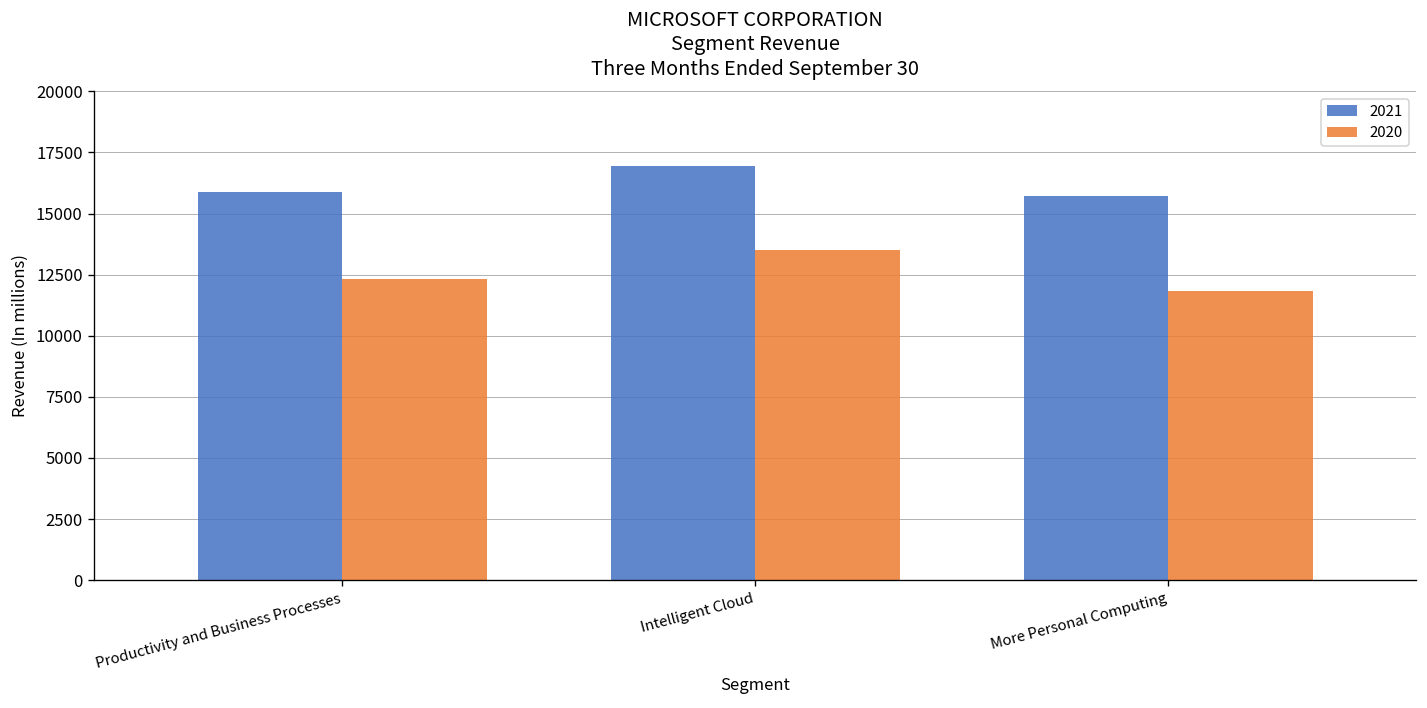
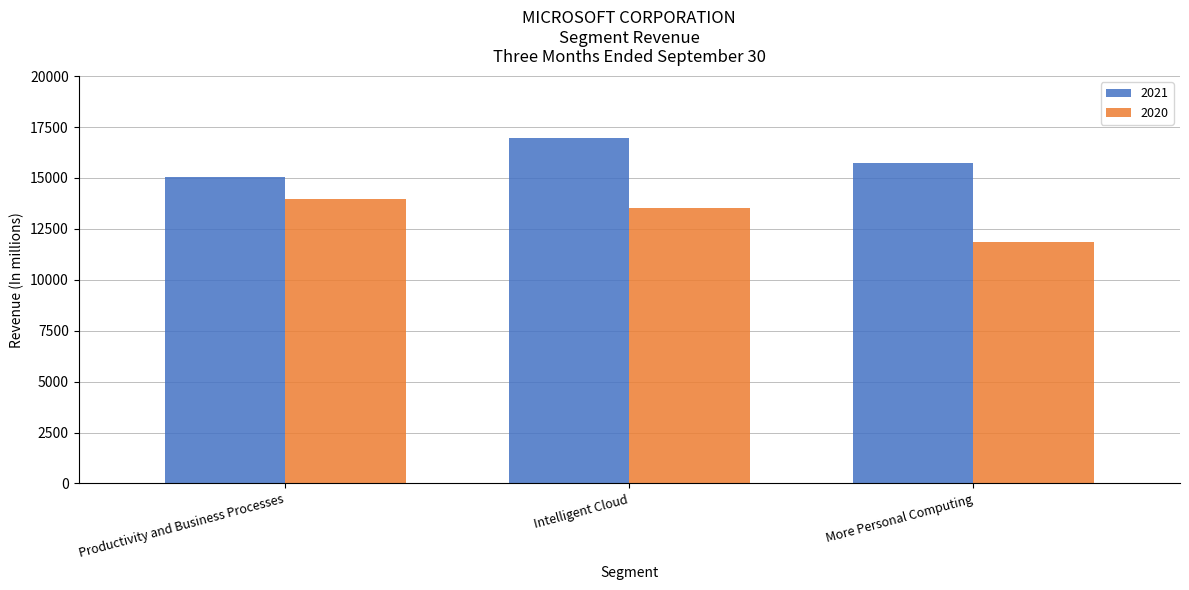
2021, Productivity and Business Processes: 15900 -> 15000
2020, Productivity and Business Processes: 12300 -> 14000
